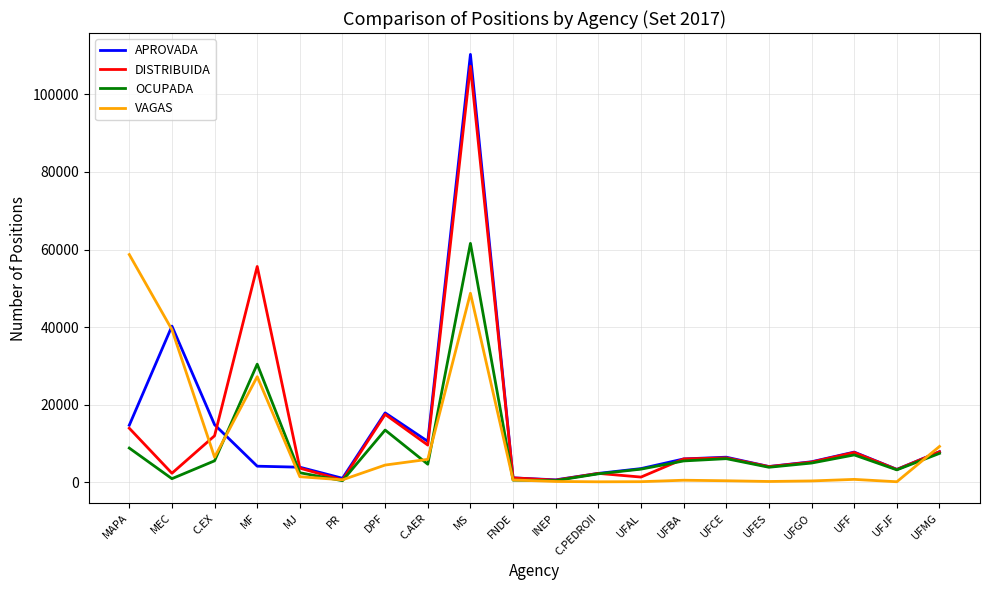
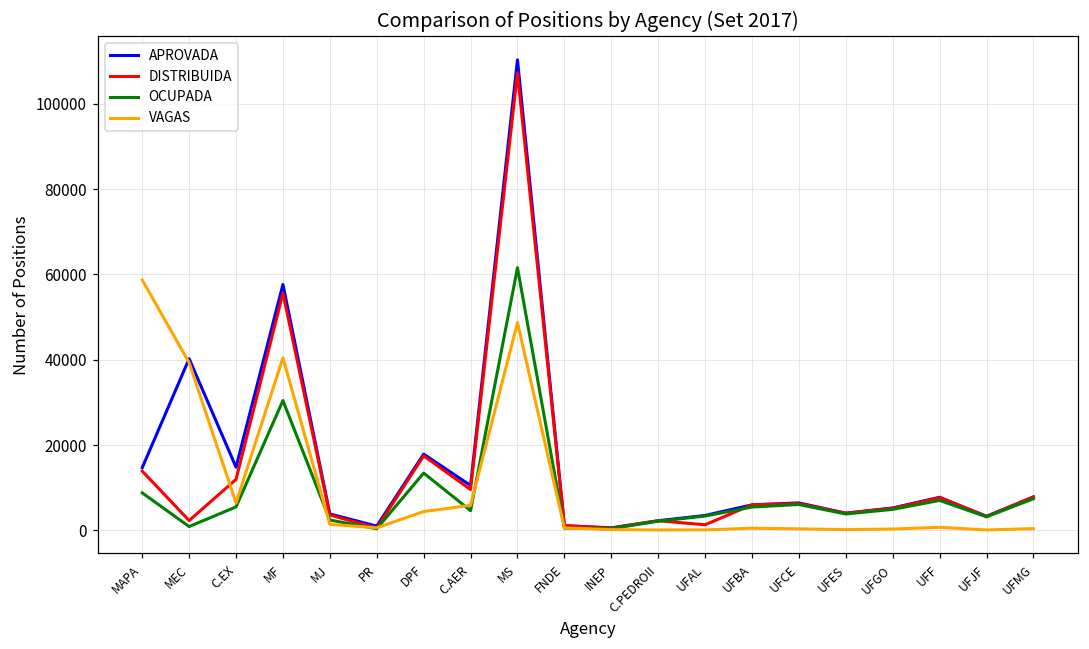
APROVADA, MF: 4000 -> 58000
VAGAS, MF: 27000 -> 40000
VAGAS, UFMG: 9000 -> 0
